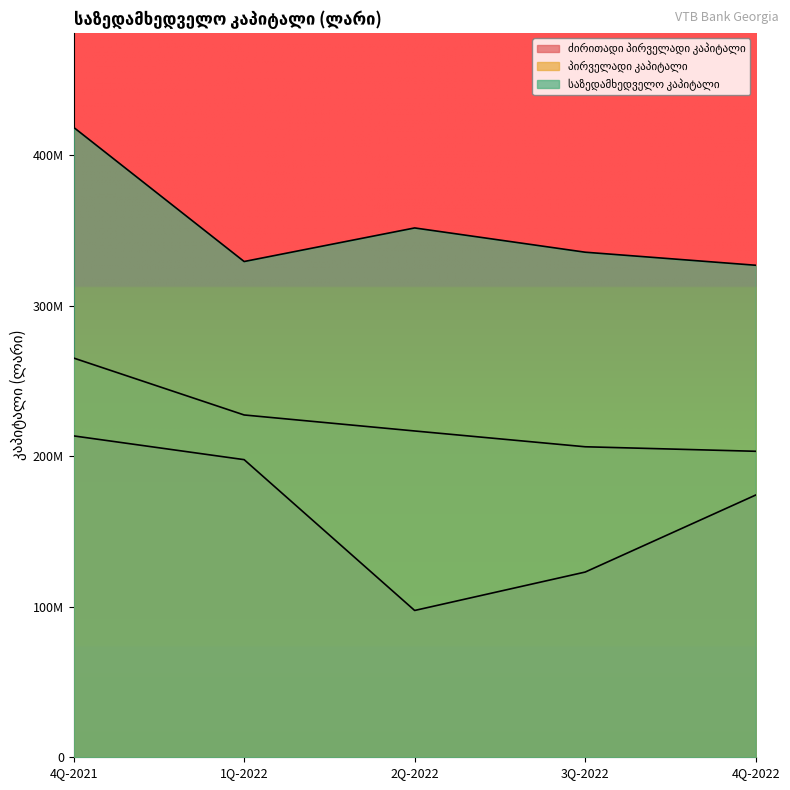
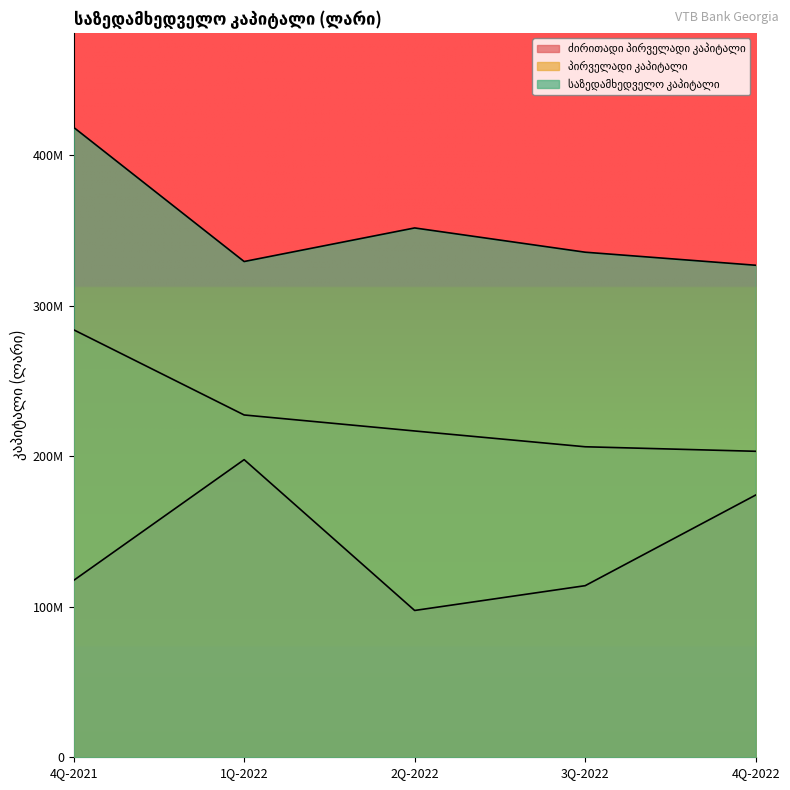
ძირითადი პირველადი კაპიტალი, 4Q-2021: 214000000 -> 118000000
პირველადი კაპიტალი, 4Q-2021: 265000000 -> 284000000
ძირითადი პირველადი კაპიტალი, 3Q-2022: 123000000 -> 114000000
